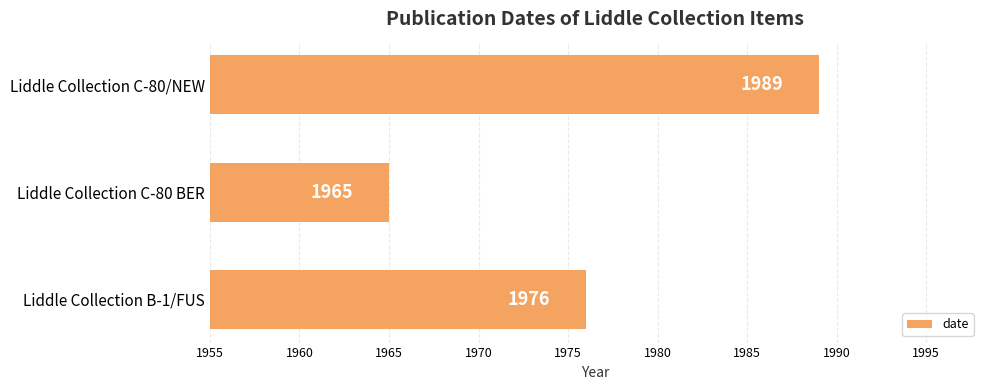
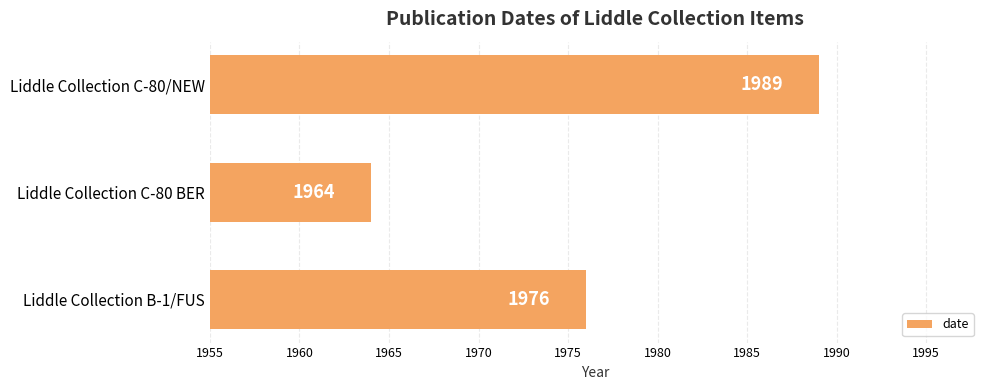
Liddle Collection C-80 BER: 1965 -> 1964
